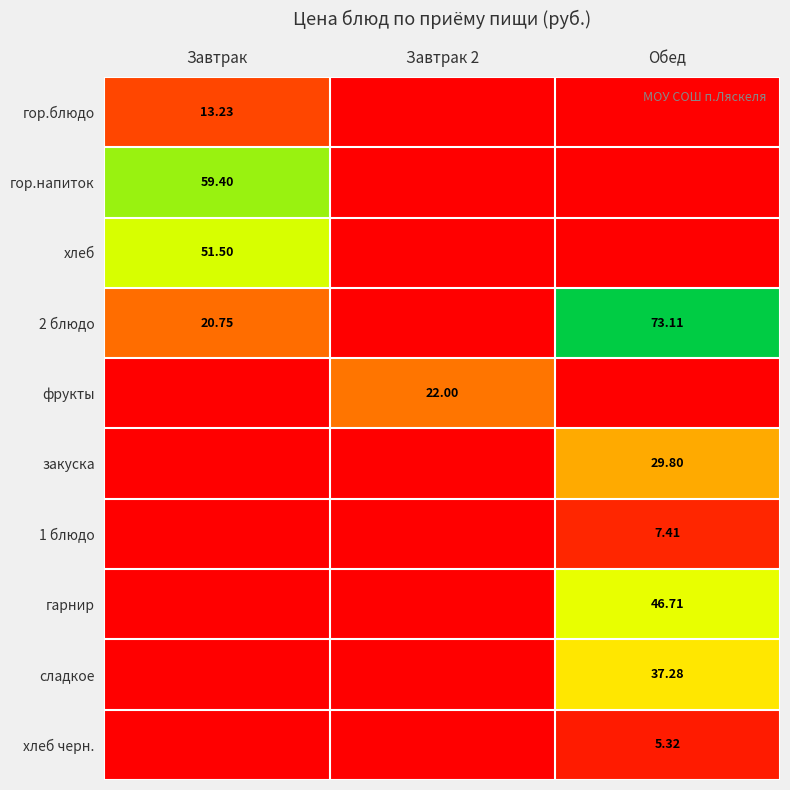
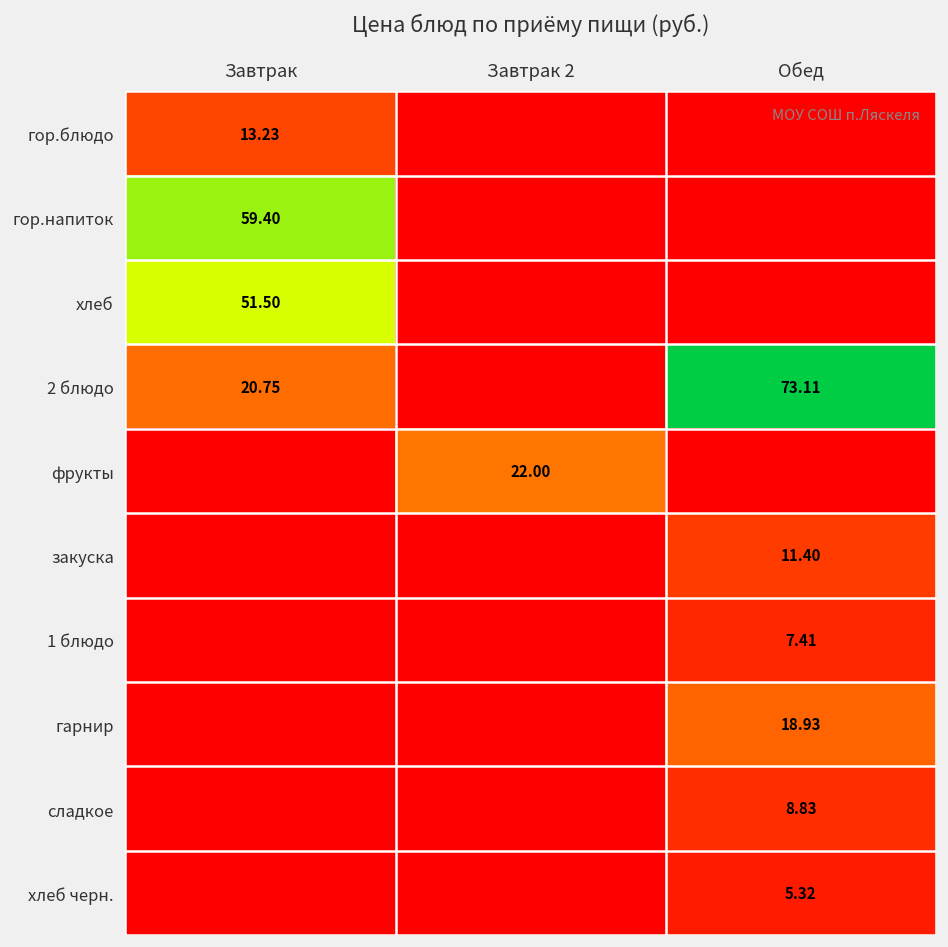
закуска, Обед: 29.80 -> 11.40
гарнир, Обед: 46.71 -> 18.93
сладкое, Обед: 37.28 -> 8.83
